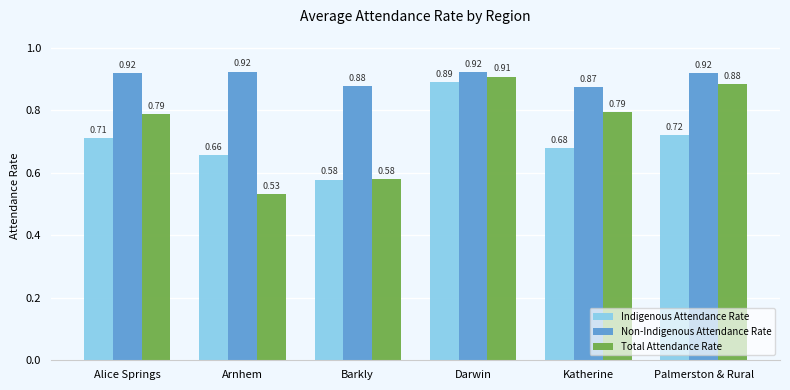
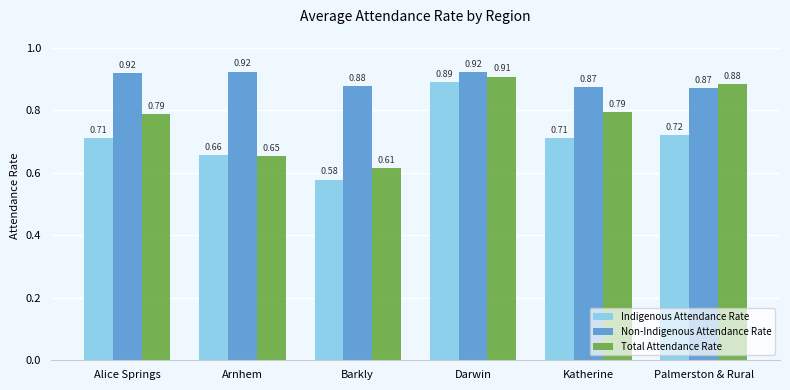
Total Attendance Rate, Arnhem: 0.53 -> 0.65
Total Attendance Rate, Barkly: 0.58 -> 0.61
Indigenous Attendance Rate, Katherine: 0.68 -> 0.71
Non-Indigenous Attendance Rate, Palmerston & Rural: 0.92 -> 0.87
